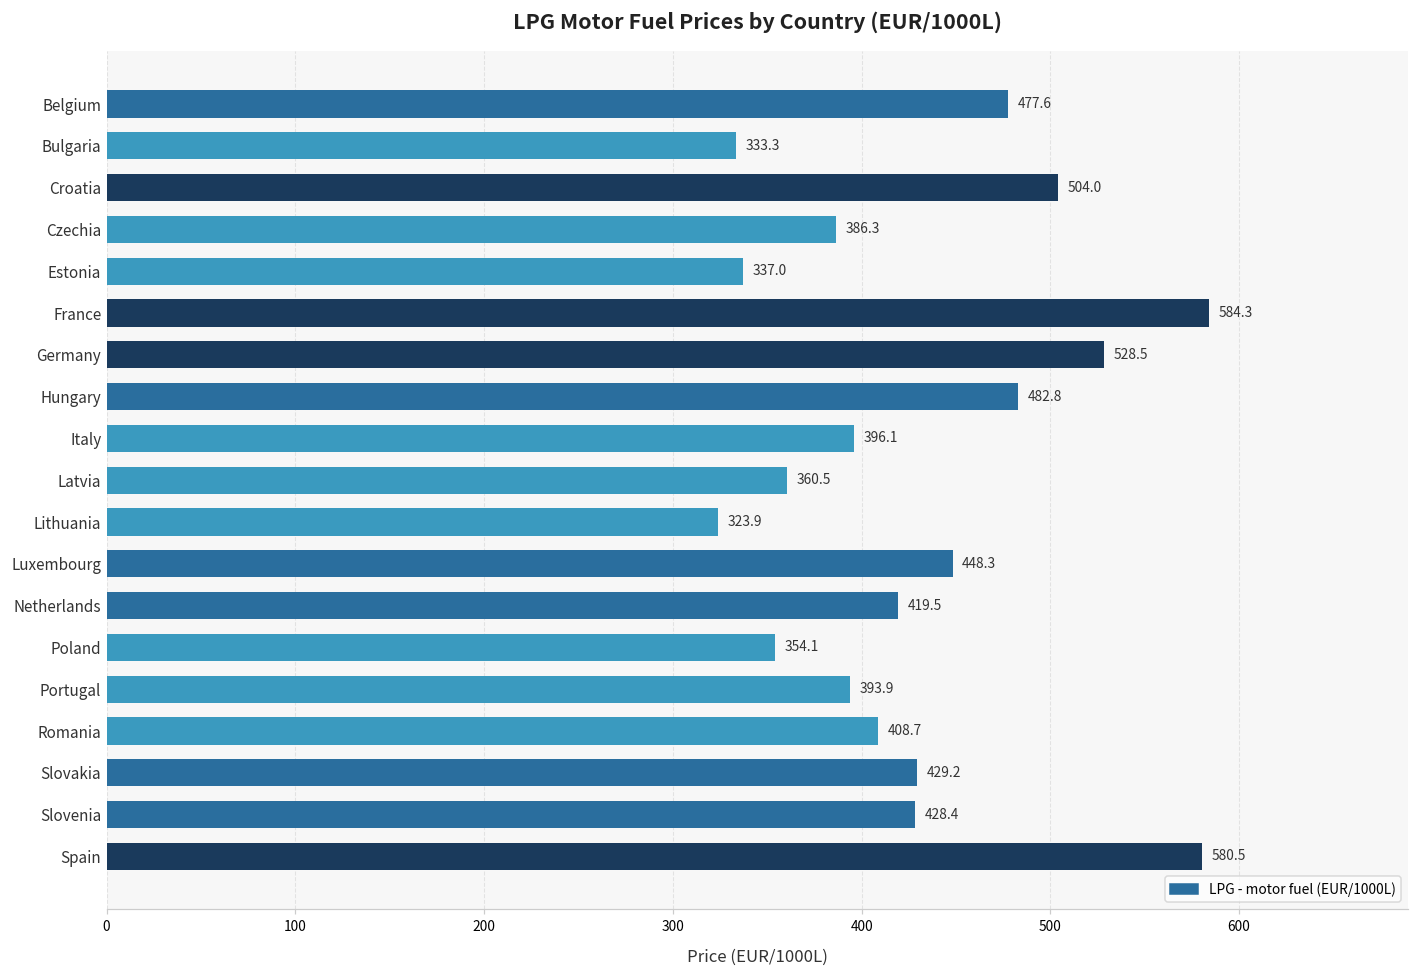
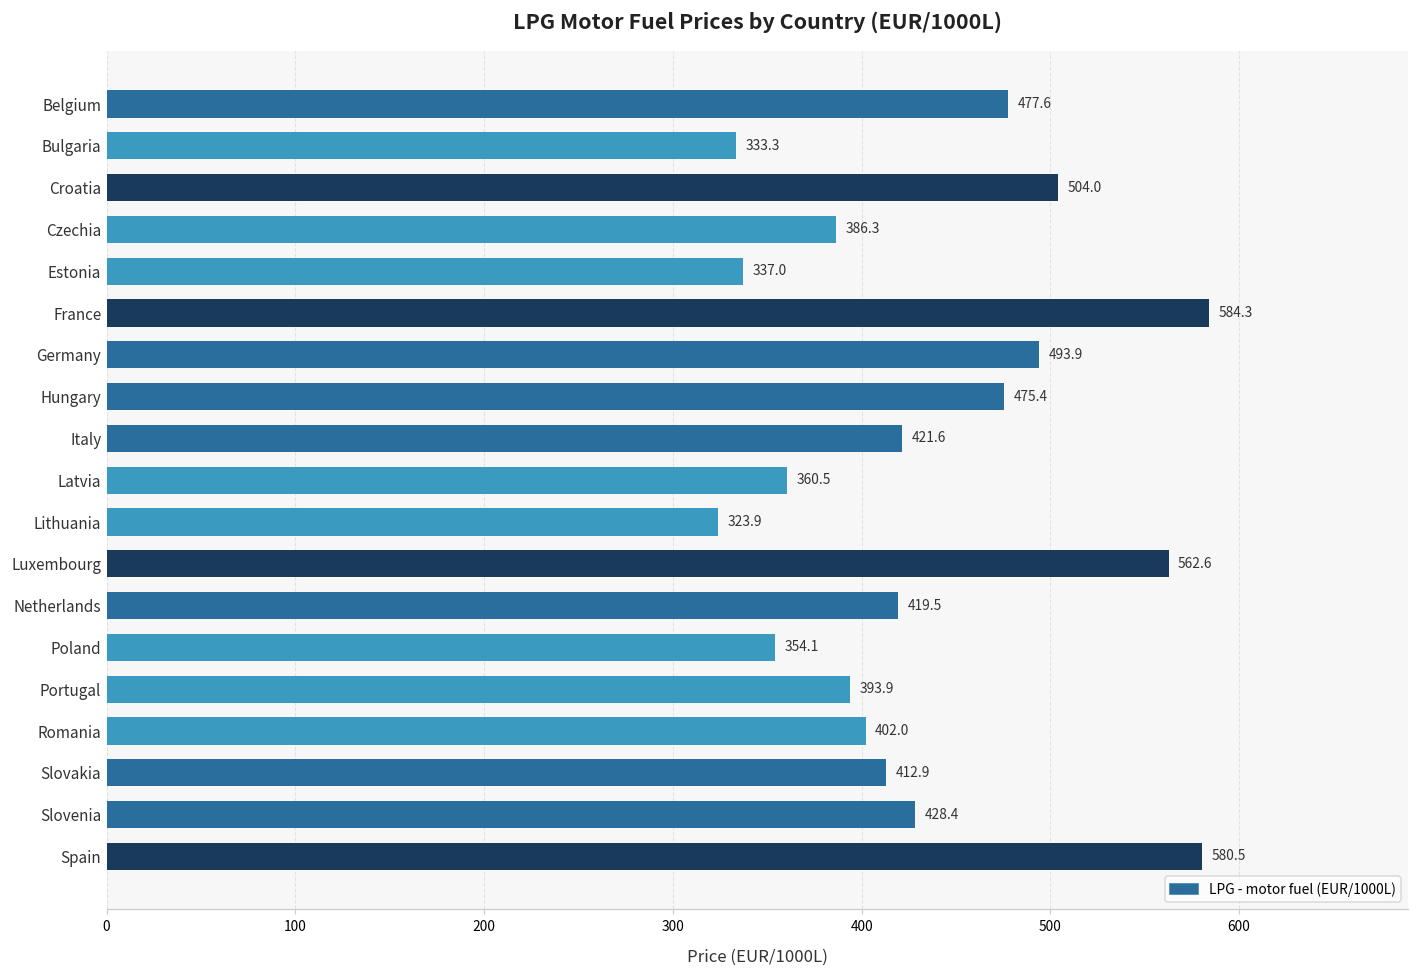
Germany: 528.5 -> 493.9
Hungary: 482.8 -> 475.4
Italy: 396.1 -> 421.6
Luxembourg: 448.3 -> 562.6
Romania: 408.7 -> 402.0
Slovakia: 429.2 -> 412.9
